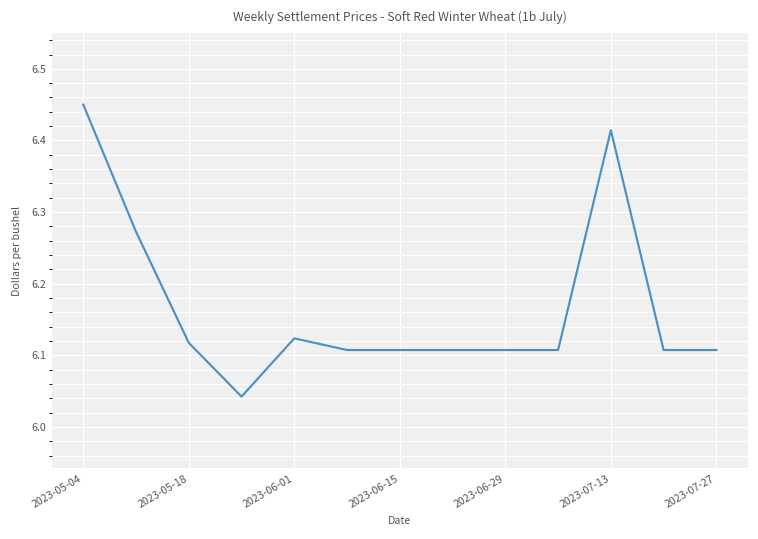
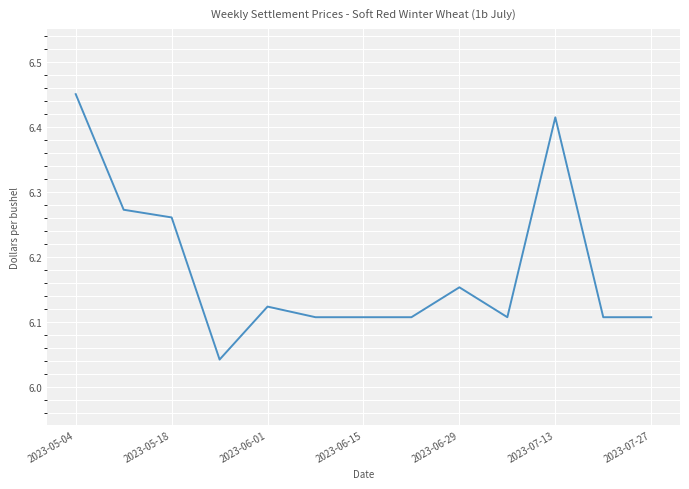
2023-05-18: 6.12 -> 6.26
2023-06-29: 6.11 -> 6.15
